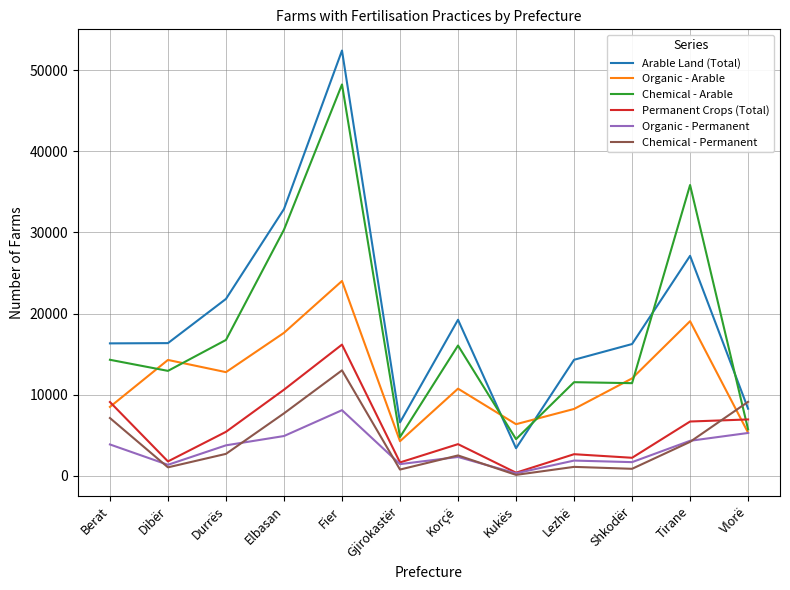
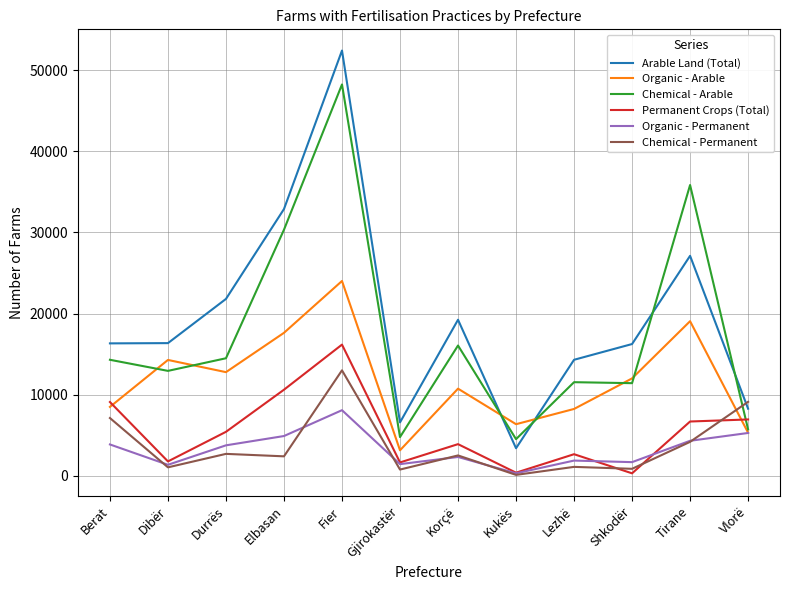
Chemical - Arable, Durrës: 17000 -> 14000
Chemical - Permanent, Elbasan: 8000 -> 2000
Organic - Arable, Gjirokastër: 4000 -> 3000
Permanent Crops (Total), Shkodër: 2000 -> 0
